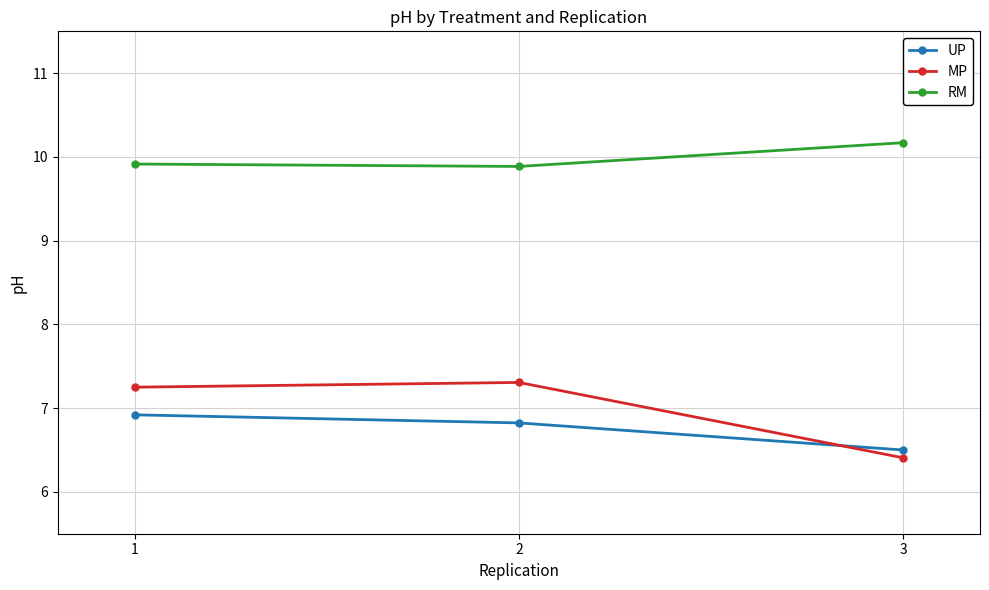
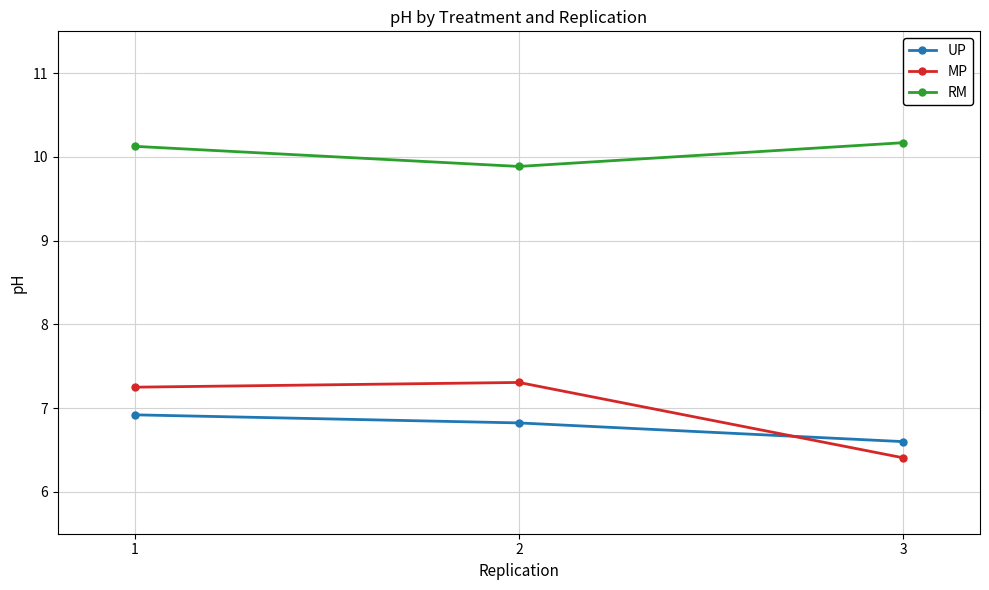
RM, 1: 9.9 -> 10.1
UP, 3: 6.5 -> 6.6
